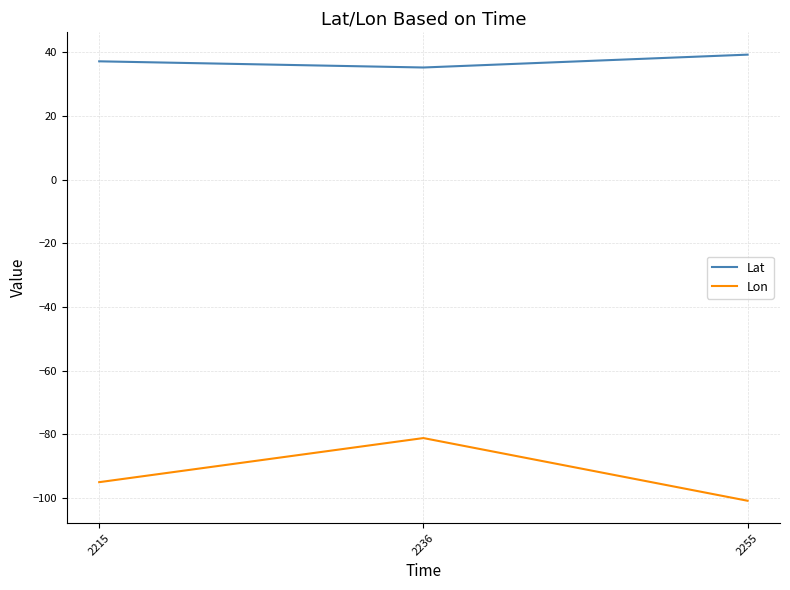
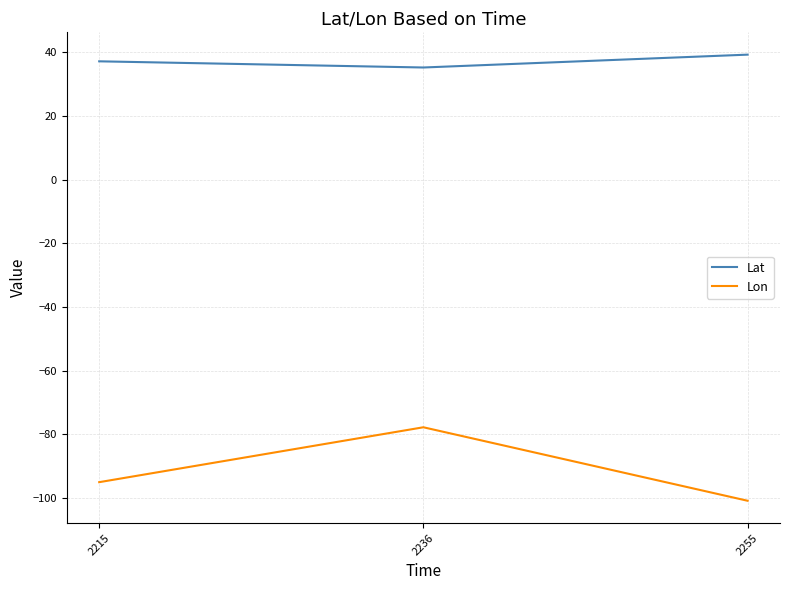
Lon, 2236: -81 -> -78
